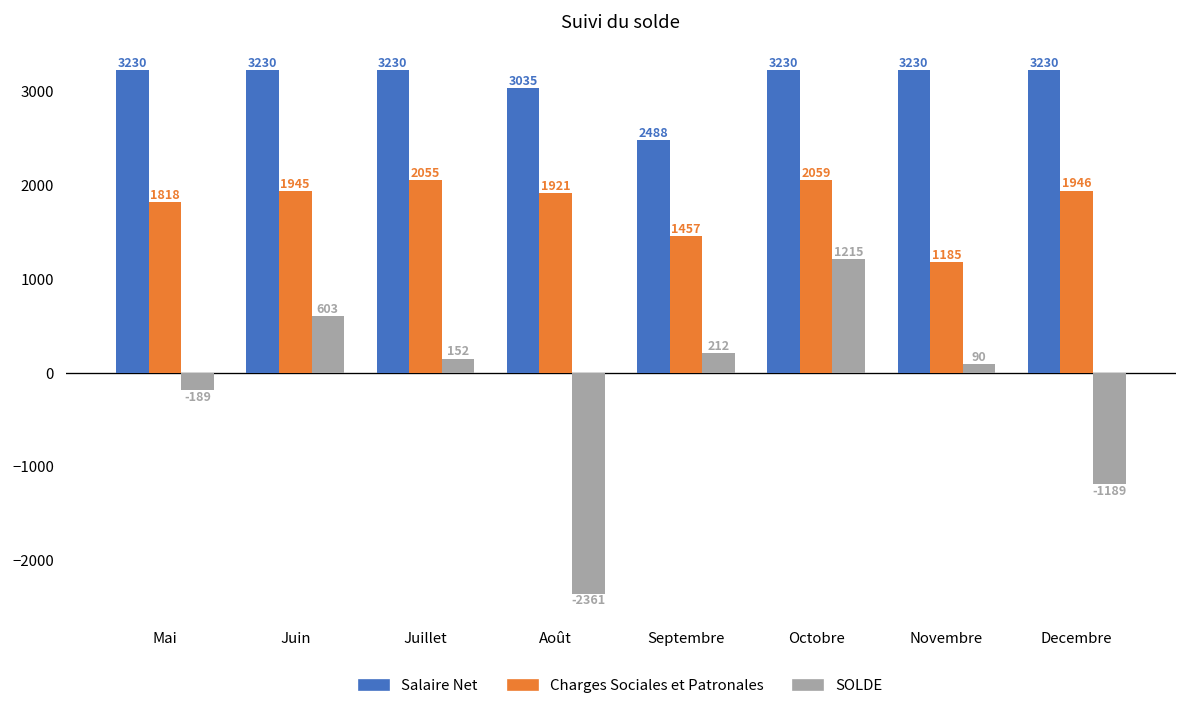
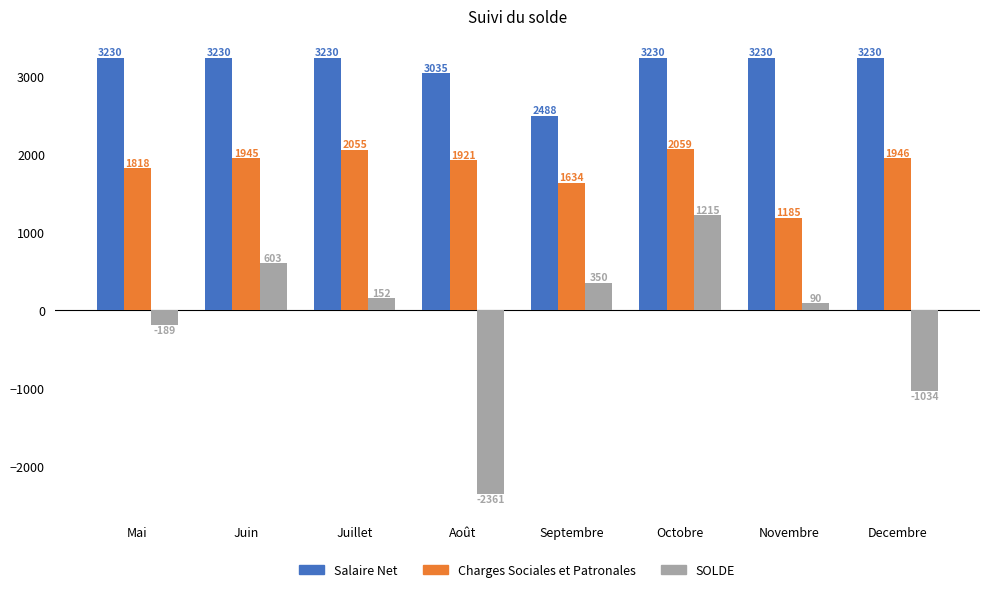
Charges Sociales et Patronales, Septembre: 1457 -> 1634
SOLDE, Septembre: 212 -> 350
SOLDE, Decembre: -1189 -> -1034
